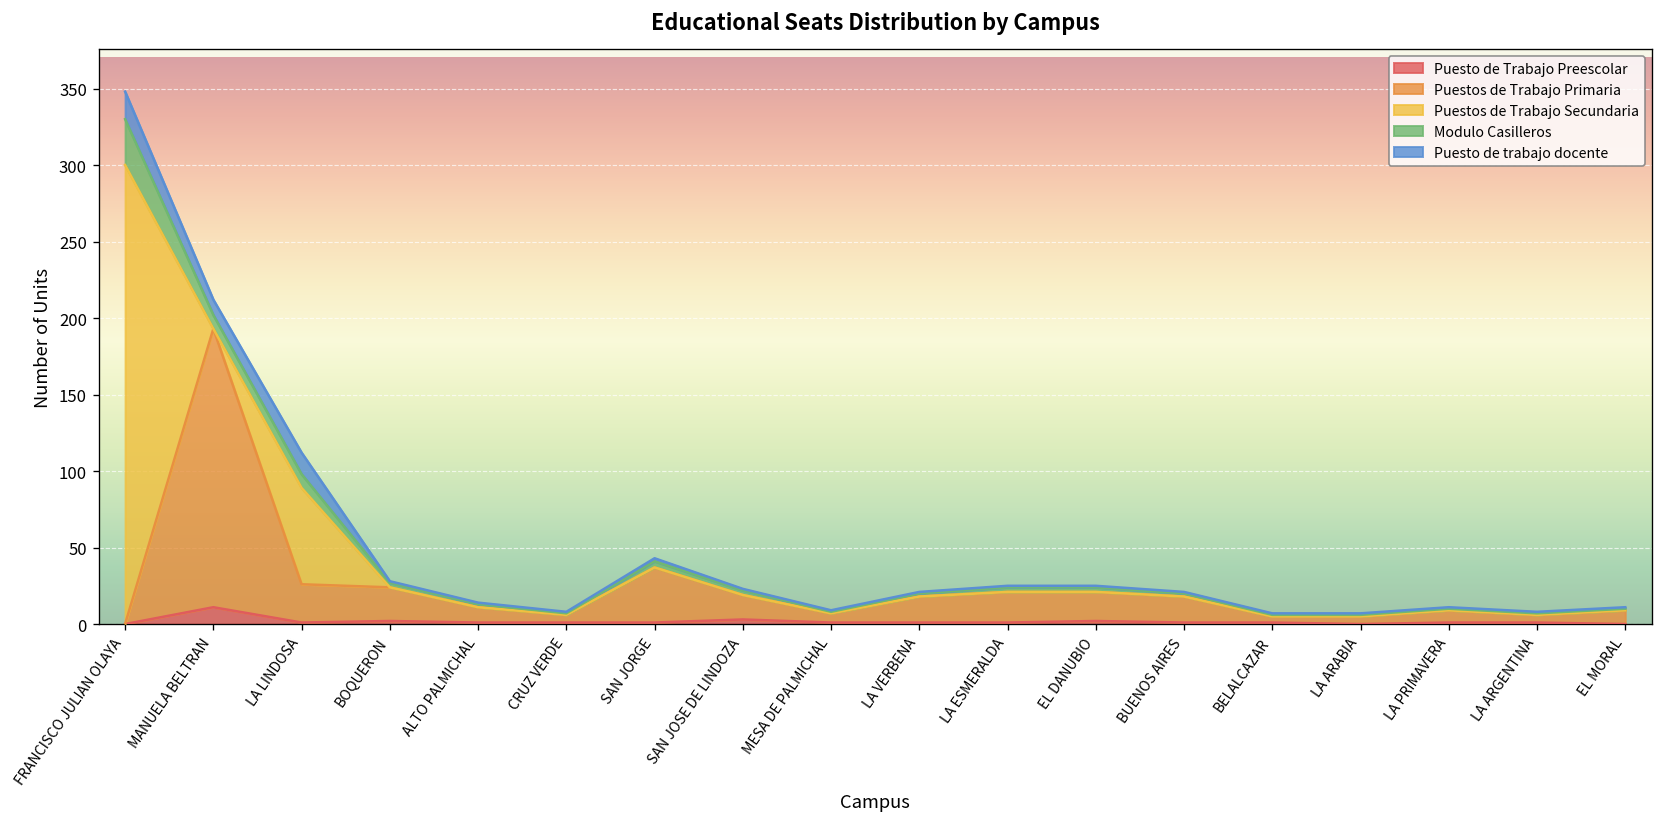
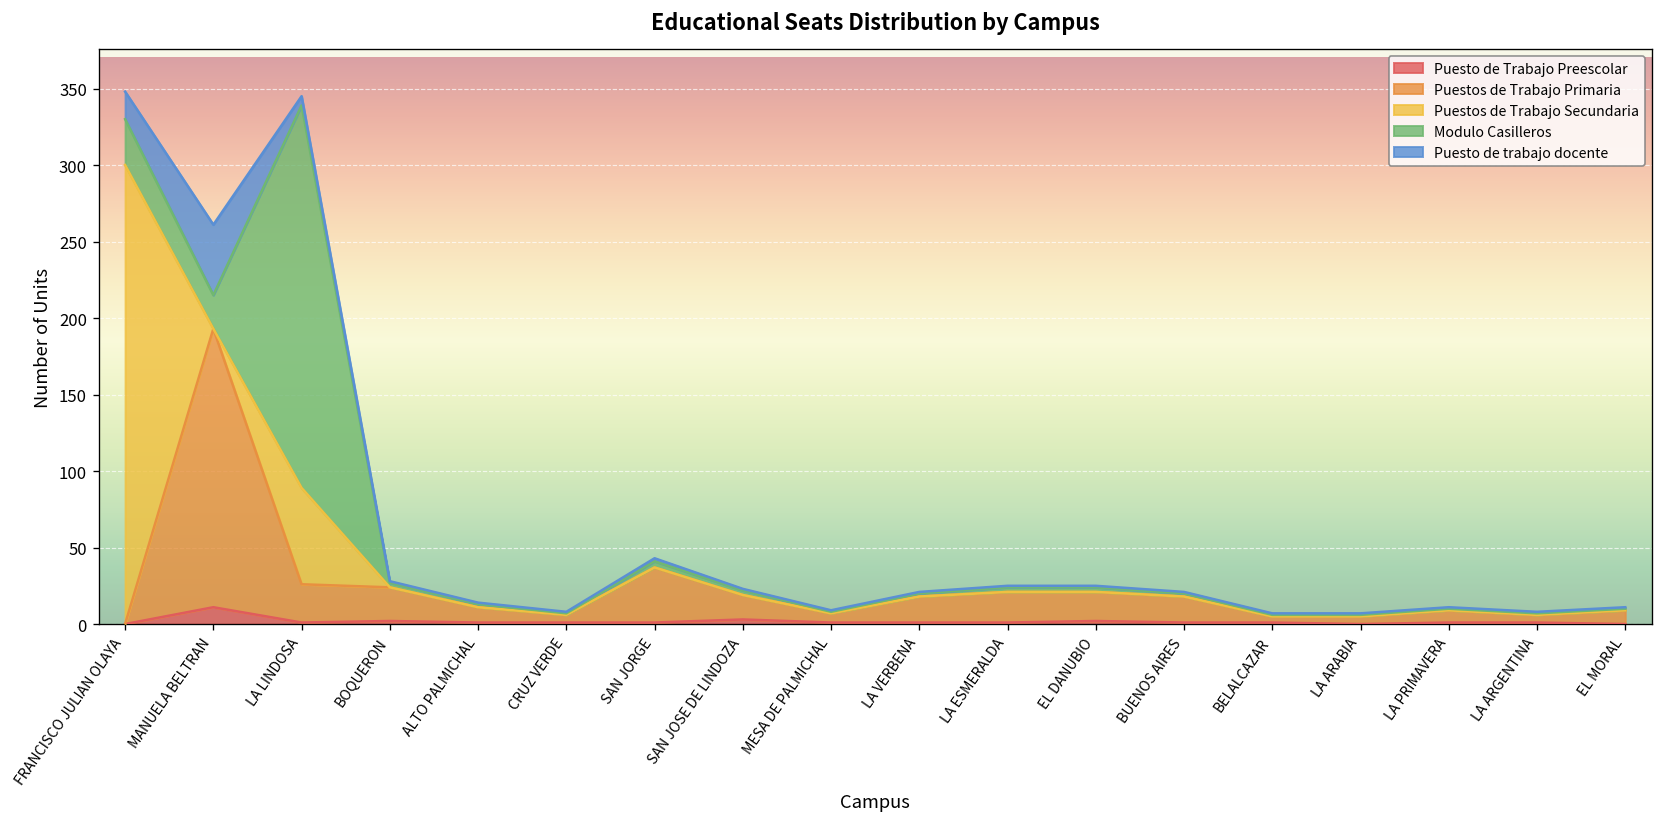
Modulo Casilleros, MANUELA BELTRAN: 9 -> 22
Puesto de trabajo docente, MANUELA BELTRAN: 10 -> 46
Modulo Casilleros, LA LINDOSA: 9 -> 250
Puesto de trabajo docente, LA LINDOSA: 14 -> 6
